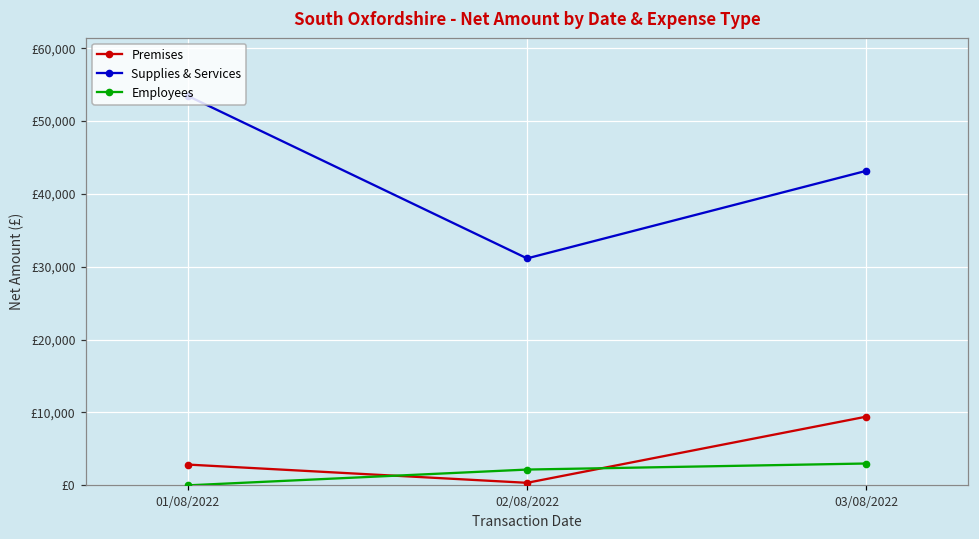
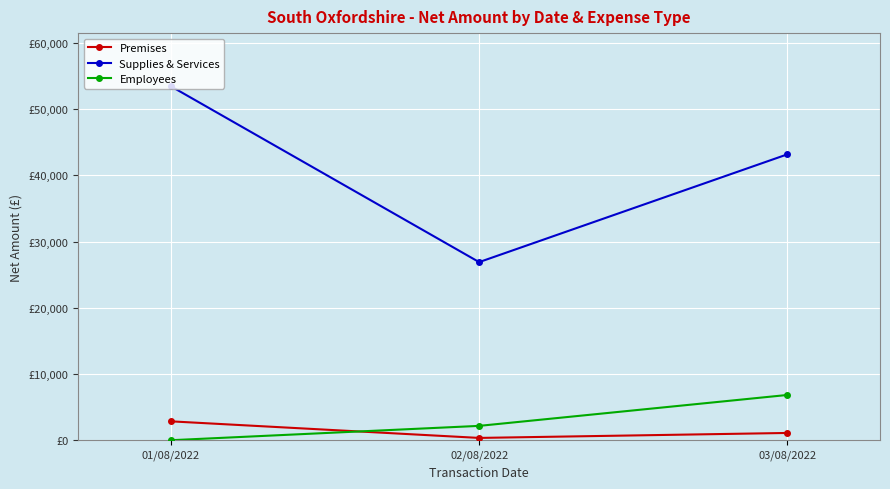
Supplies & Services, 02/08/2022: £31,000 -> £27,000
Premises, 03/08/2022: £9,000 -> £1,000
Employees, 03/08/2022: £3,000 -> £7,000
